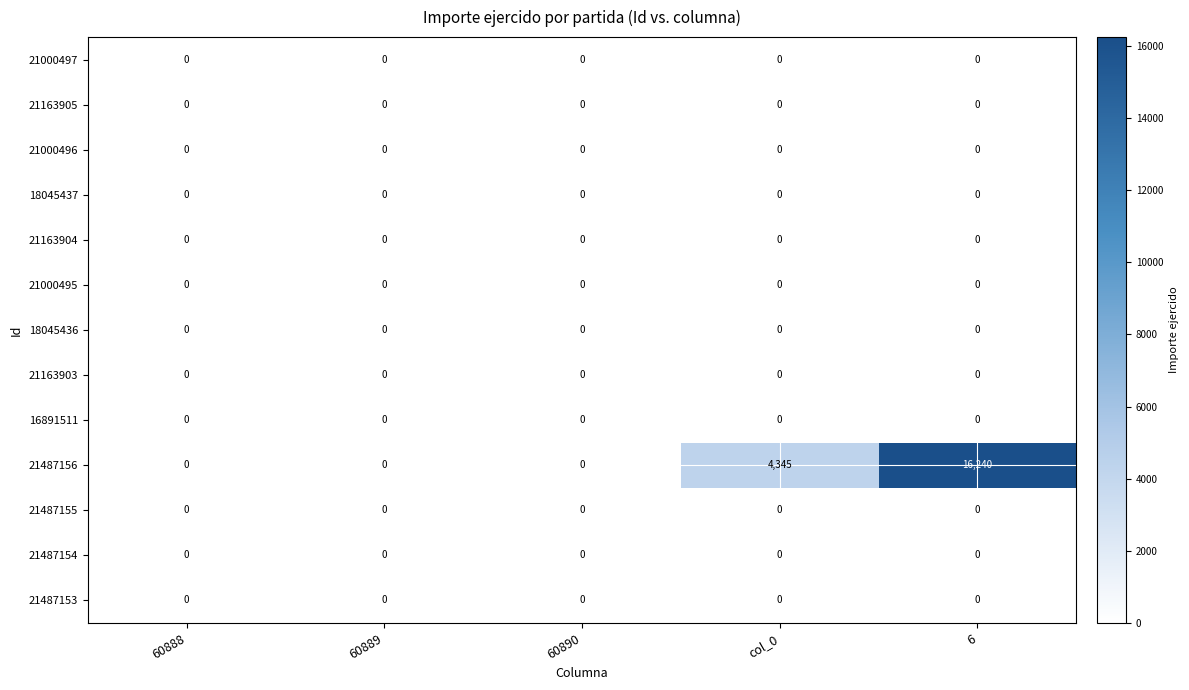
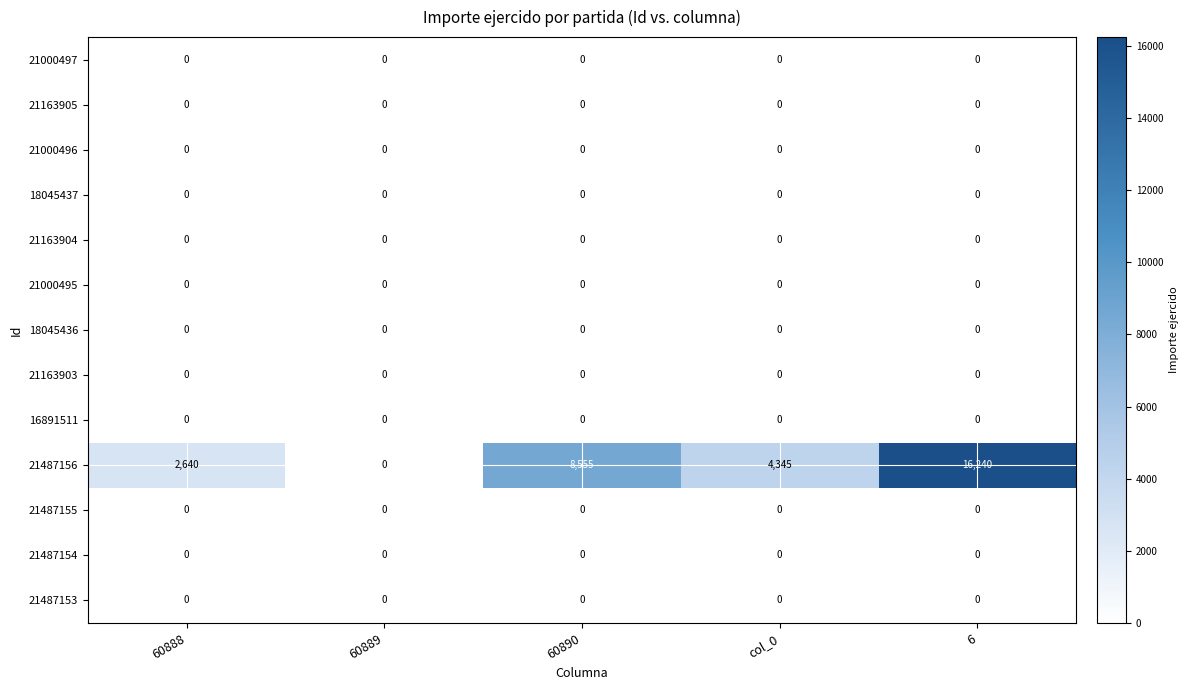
21487156, 60888: 0 -> 2,640
21487156, 60890: 0 -> 8,555
